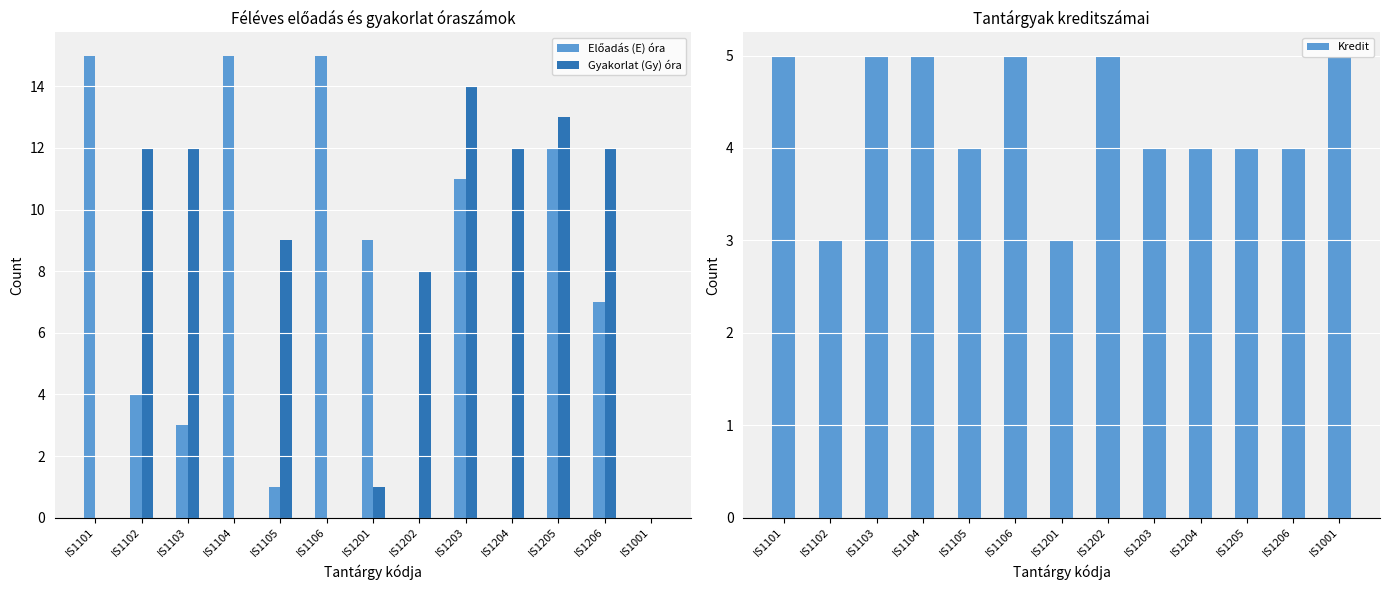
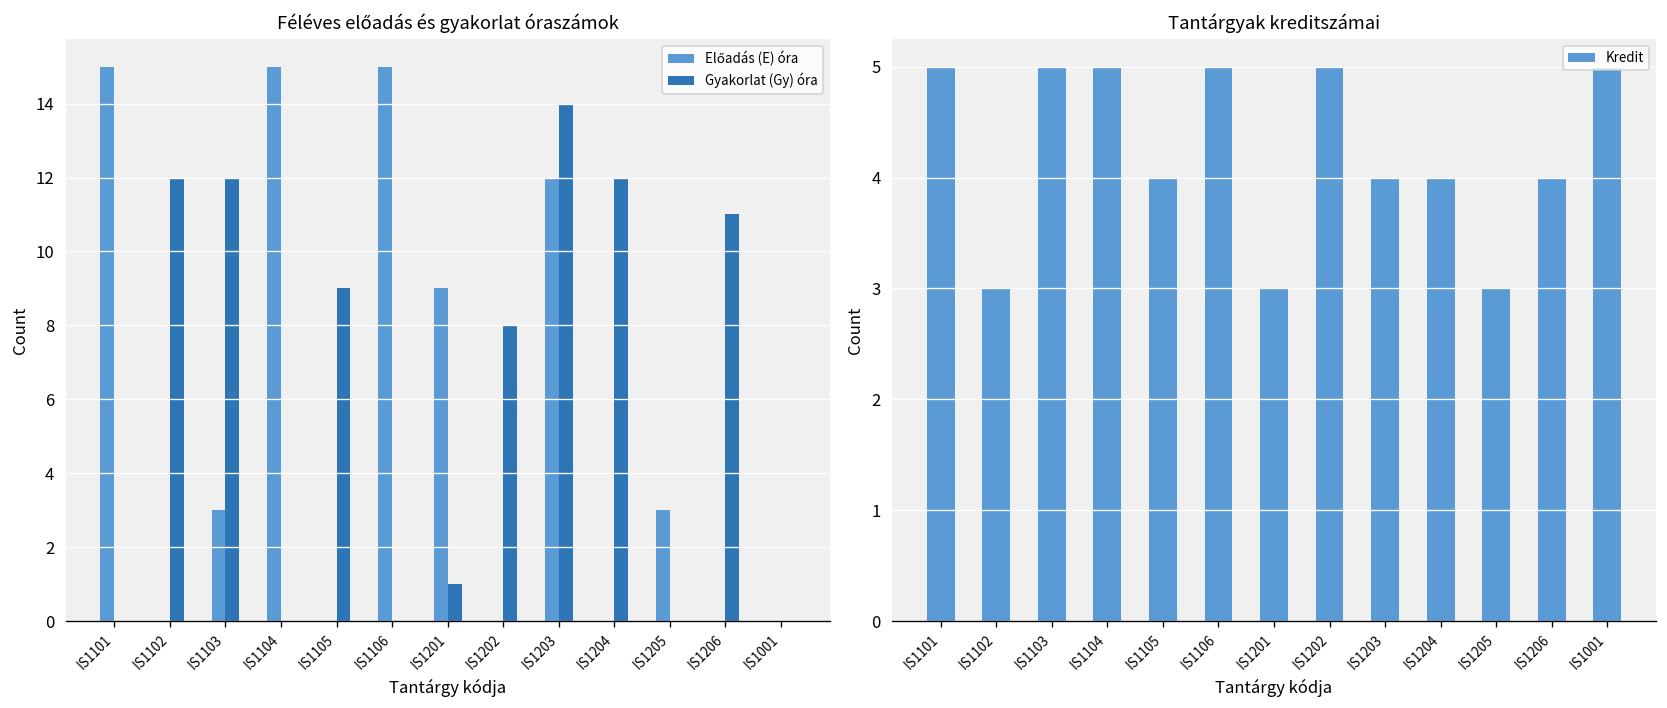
Féléves előadás és gyakorlat óraszámok, Előadás (E) óra, IS1102: 4 -> 0
Féléves előadás és gyakorlat óraszámok, Előadás (E) óra, IS1105: 1 -> 0
Féléves előadás és gyakorlat óraszámok, Előadás (E) óra, IS1203: 11 -> 12
Féléves előadás és gyakorlat óraszámok, Előadás (E) óra, IS1205: 12 -> 3
Féléves előadás és gyakorlat óraszámok, Gyakorlat (Gy) óra, IS1205: 13 -> 0
Féléves előadás és gyakorlat óraszámok, Előadás (E) óra, IS1206: 7 -> 0
Féléves előadás és gyakorlat óraszámok, Gyakorlat (Gy) óra, IS1206: 12 -> 11
Tantárgyak kreditszámai, IS1205: 4 -> 3
